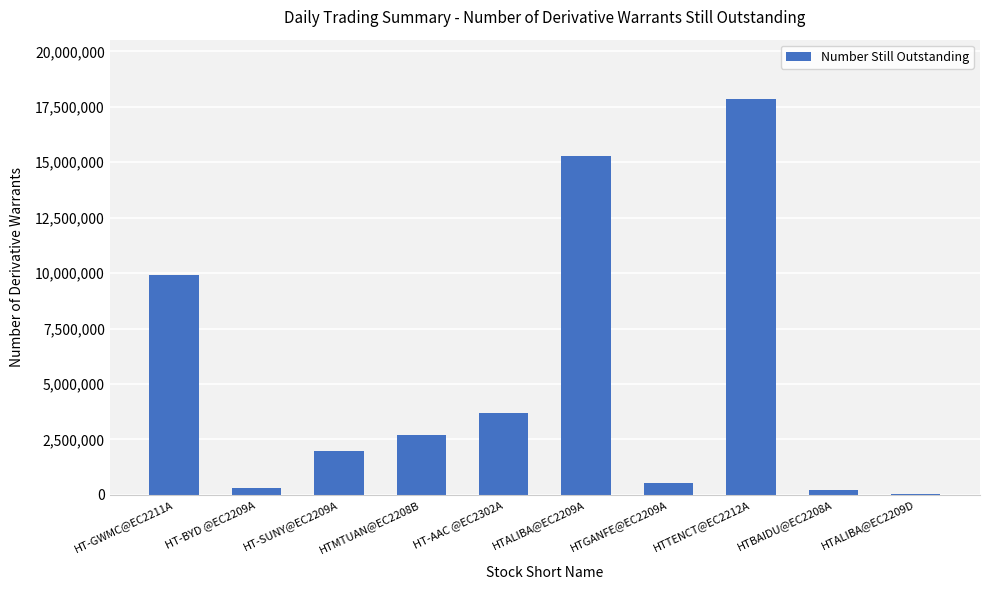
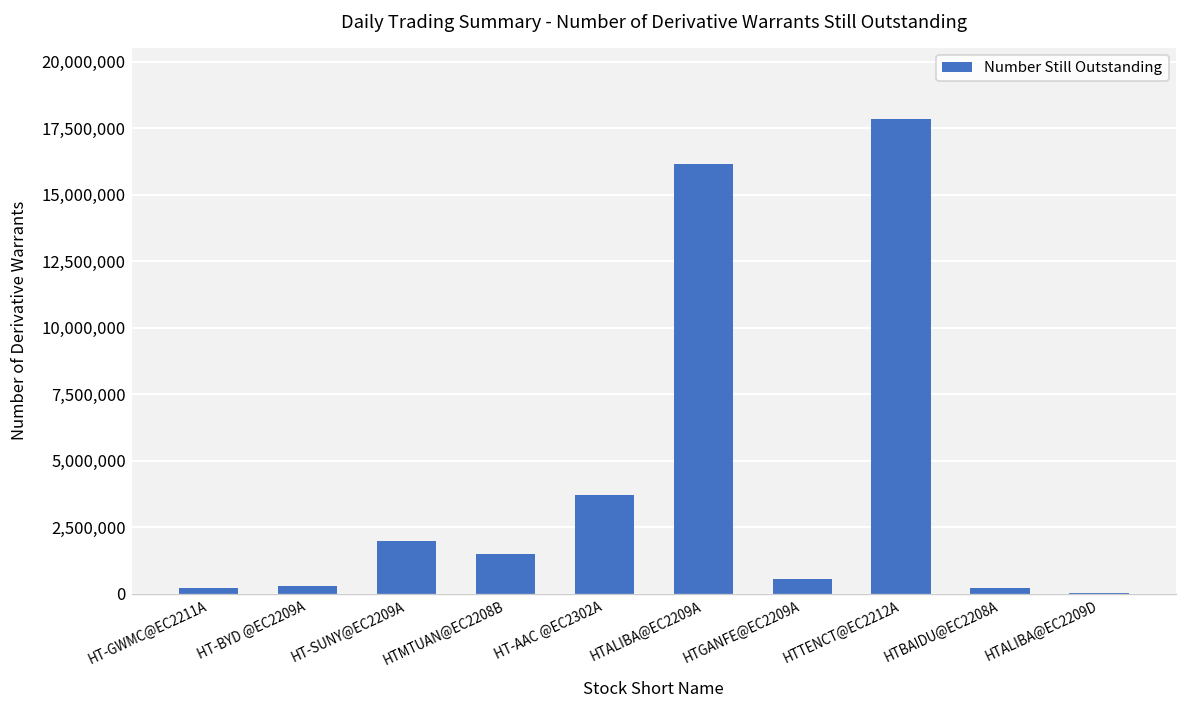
HT-GWMC@EC2211A: 9,900,000 -> 200,000
HTMTUAN@EC2208B: 2,700,000 -> 1,500,000
HTALIBA@EC2209A: 15,300,000 -> 16,100,000
